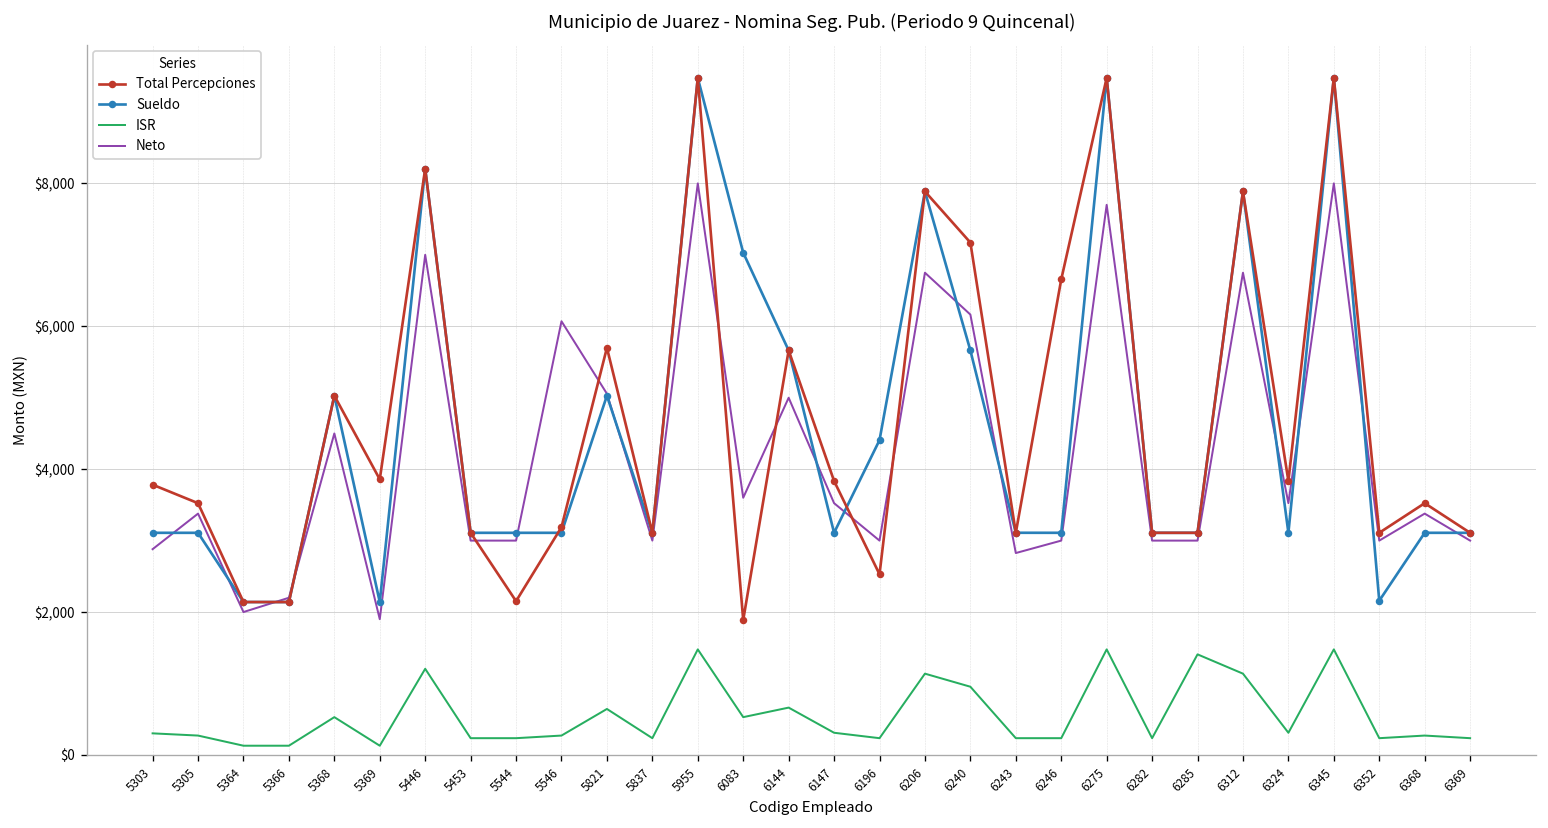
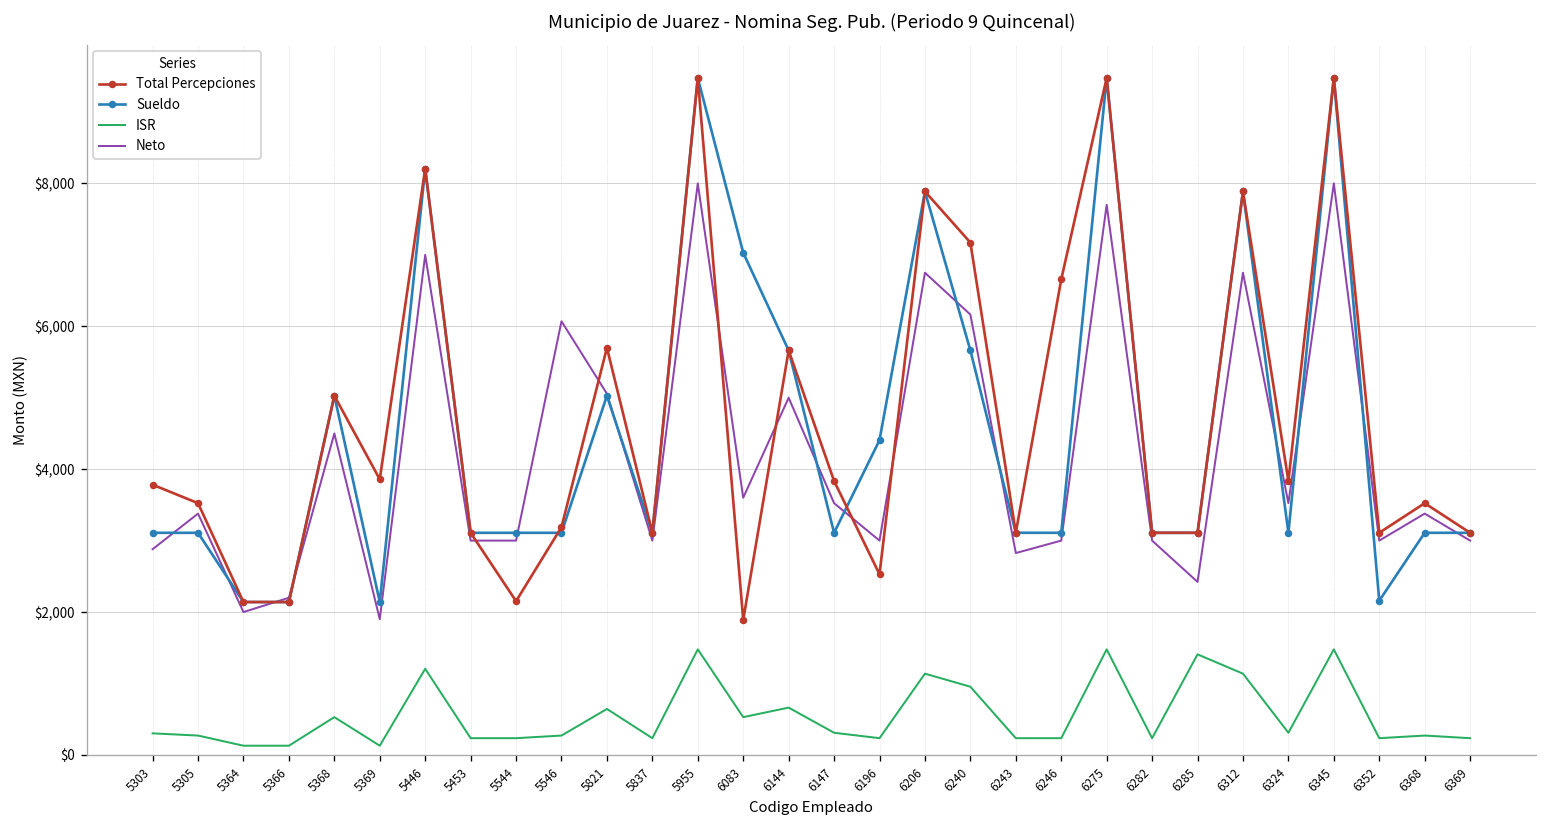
Neto, 6285: $3,000 -> $2,400
